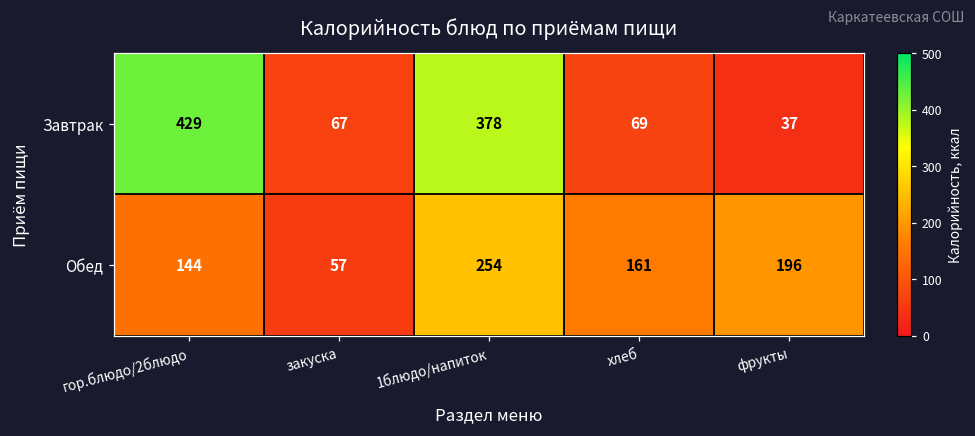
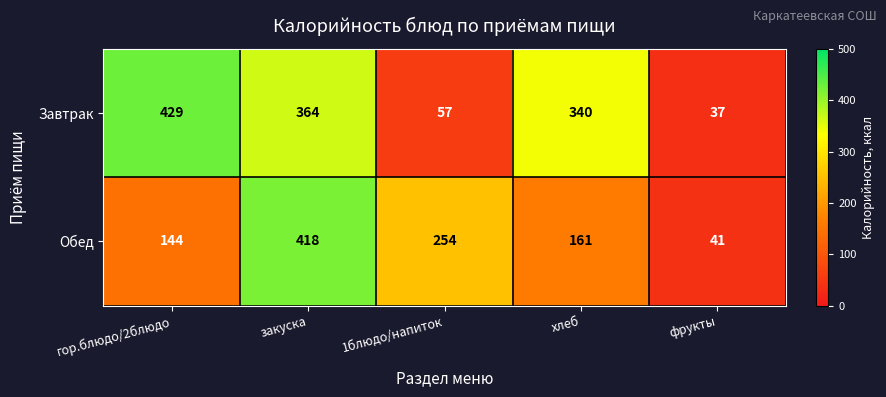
Завтрак, закуска: 67 -> 364
Завтрак, 1блюдо/напиток: 378 -> 57
Завтрак, хлеб: 69 -> 340
Обед, закуска: 57 -> 418
Обед, фрукты: 196 -> 41
